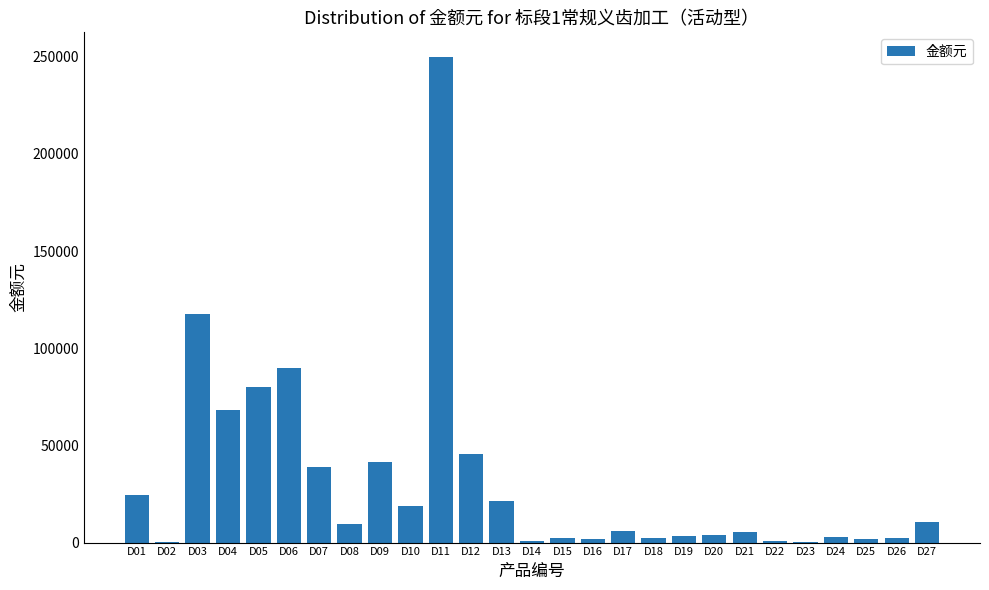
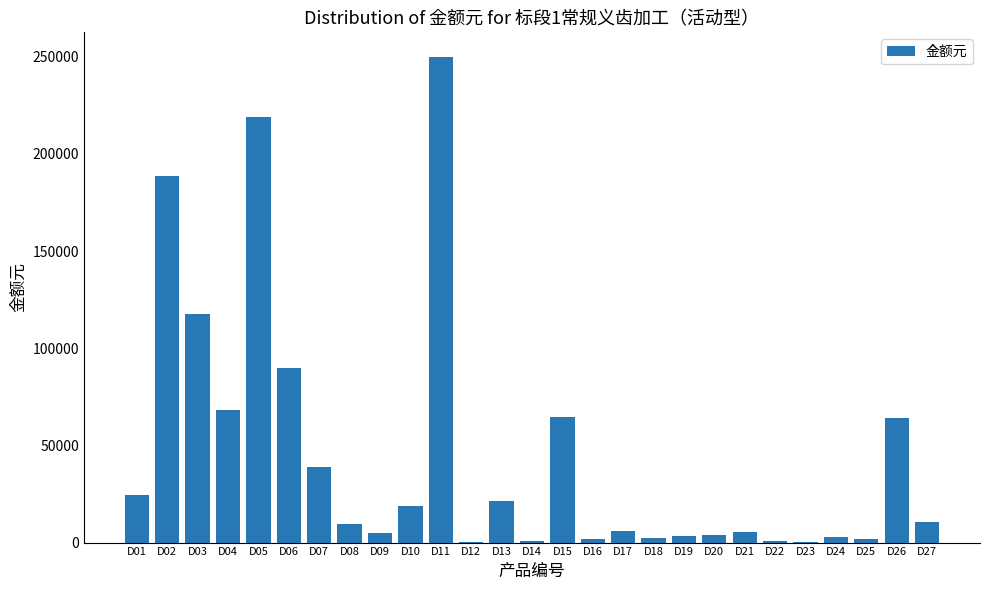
D02: 0 -> 189000
D05: 80000 -> 219000
D09: 41000 -> 5000
D12: 46000 -> 0
D15: 2000 -> 64000
D26: 2000 -> 64000
